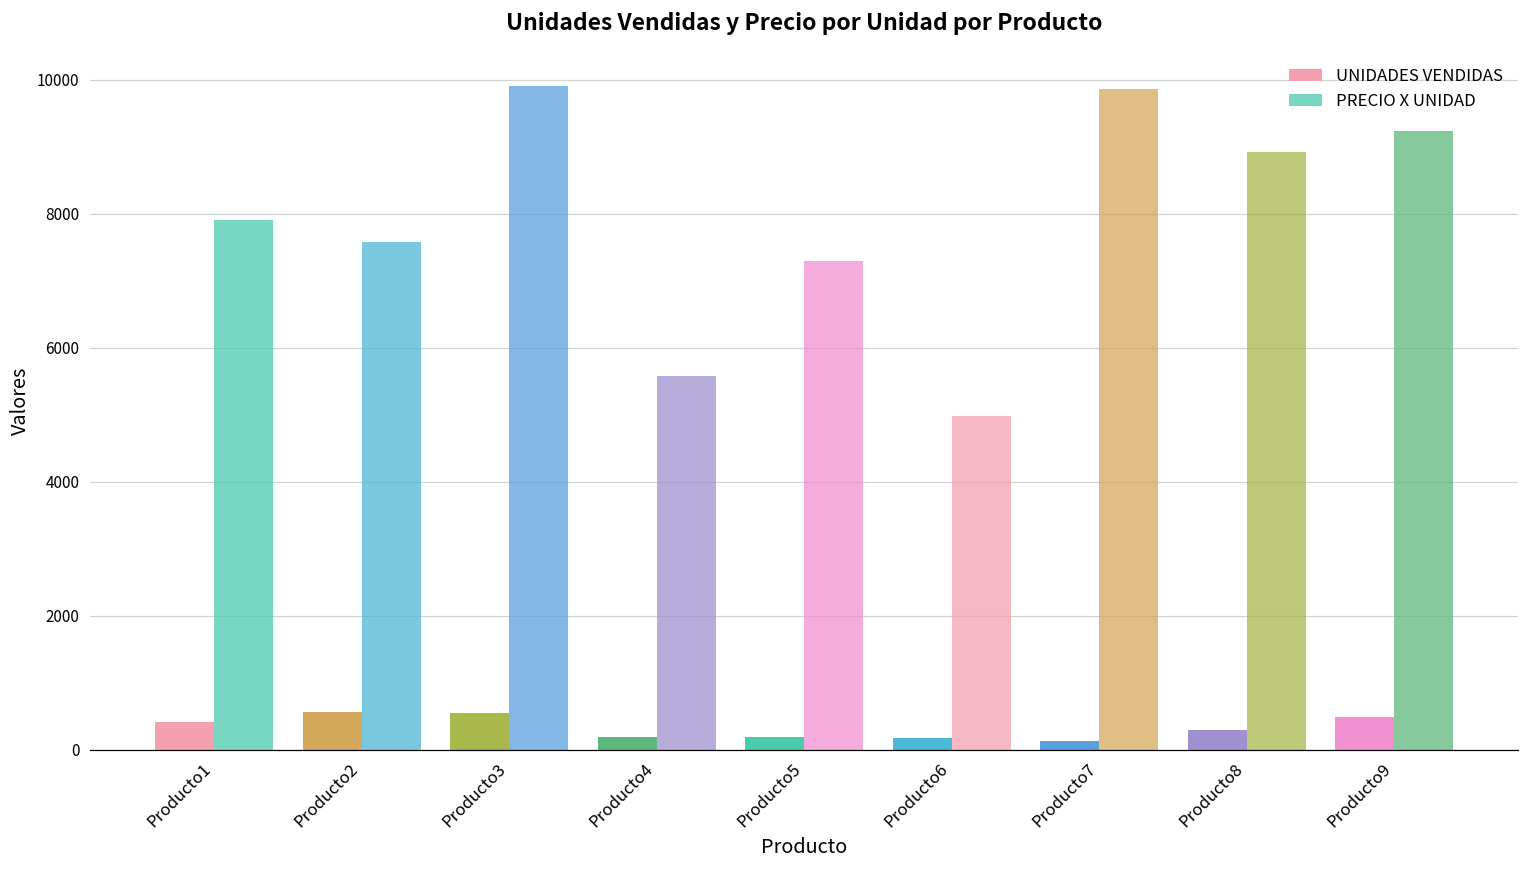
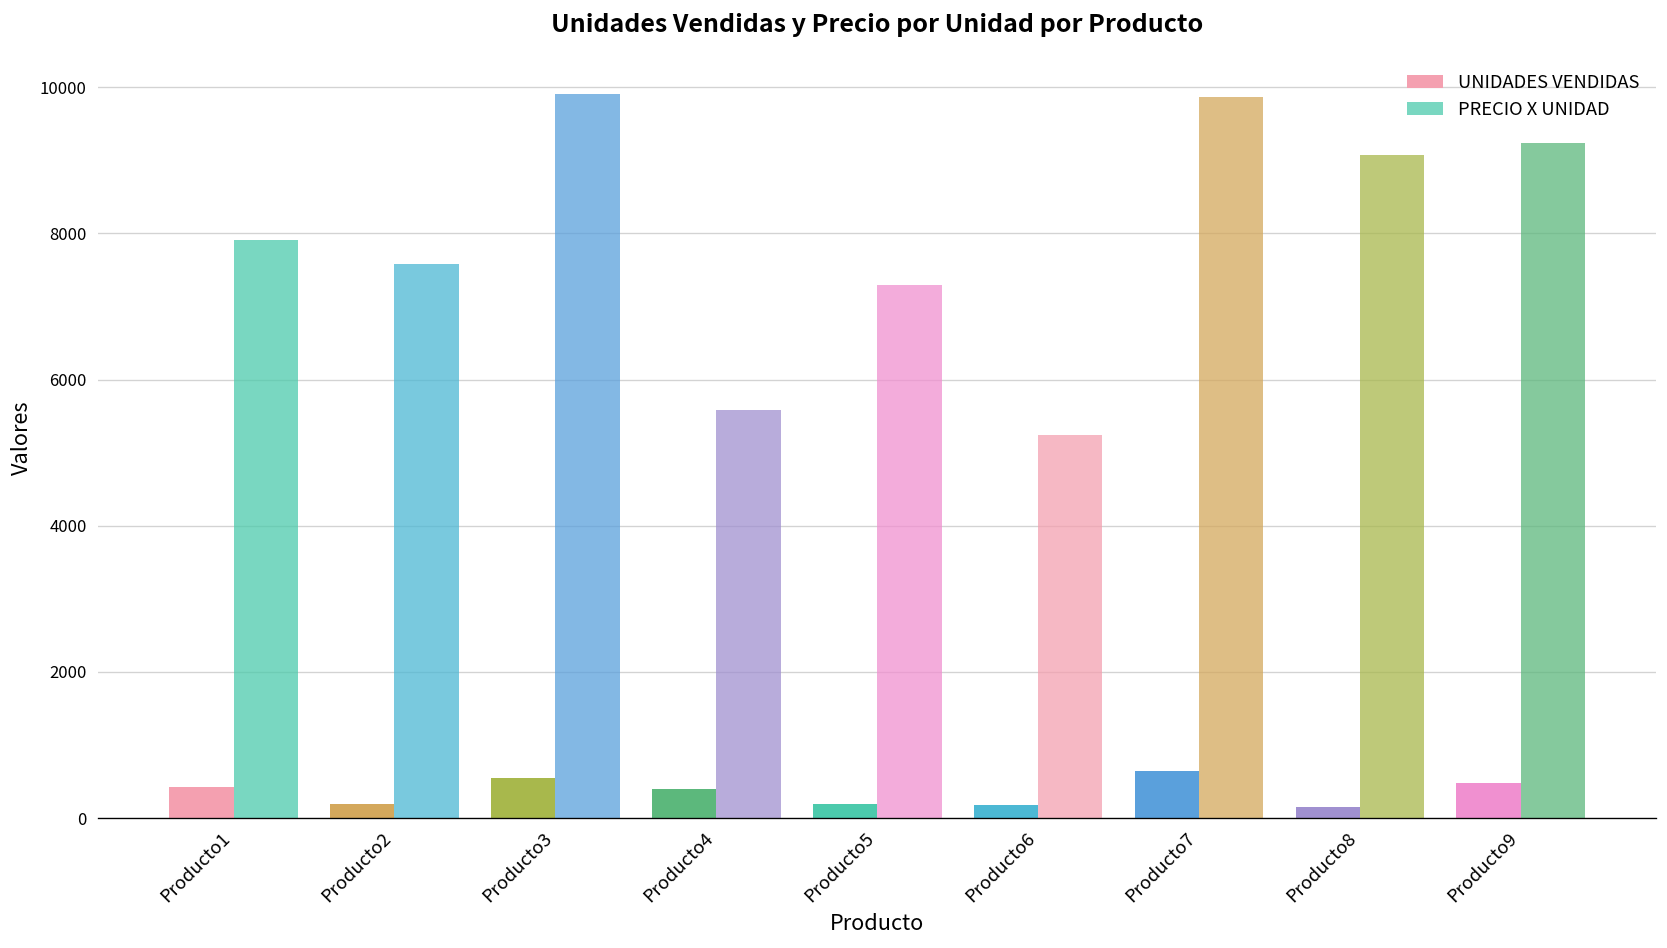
UNIDADES VENDIDAS, Producto2: 600 -> 200
UNIDADES VENDIDAS, Producto4: 200 -> 400
PRECIO X UNIDAD, Producto6: 5000 -> 5200
UNIDADES VENDIDAS, Producto7: 100 -> 700
UNIDADES VENDIDAS, Producto8: 300 -> 200
PRECIO X UNIDAD, Producto8: 8900 -> 9100
